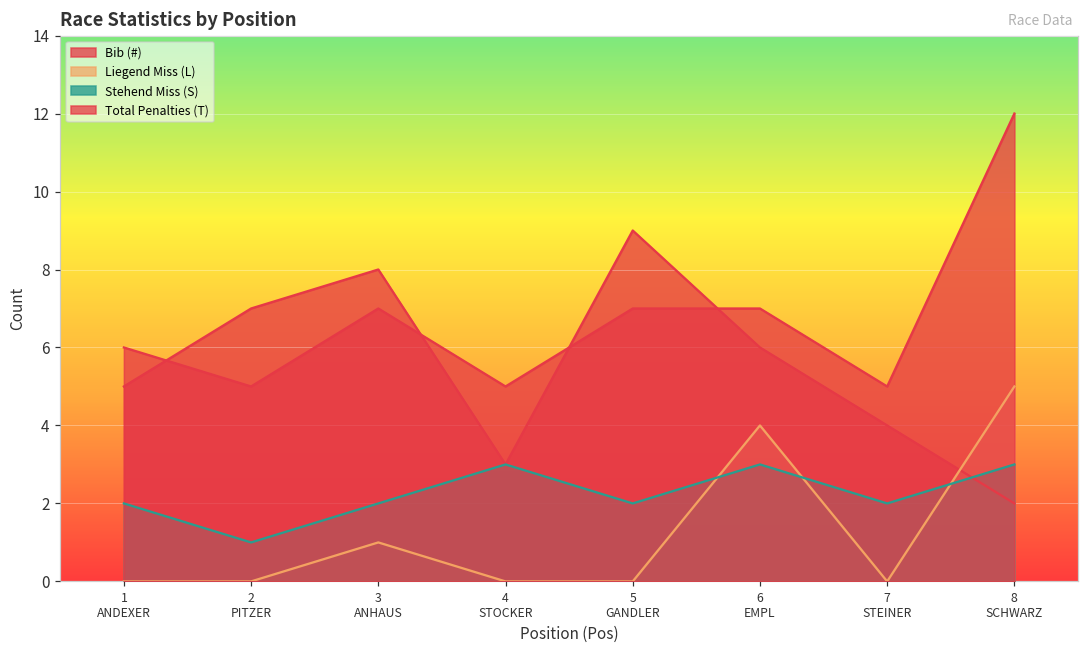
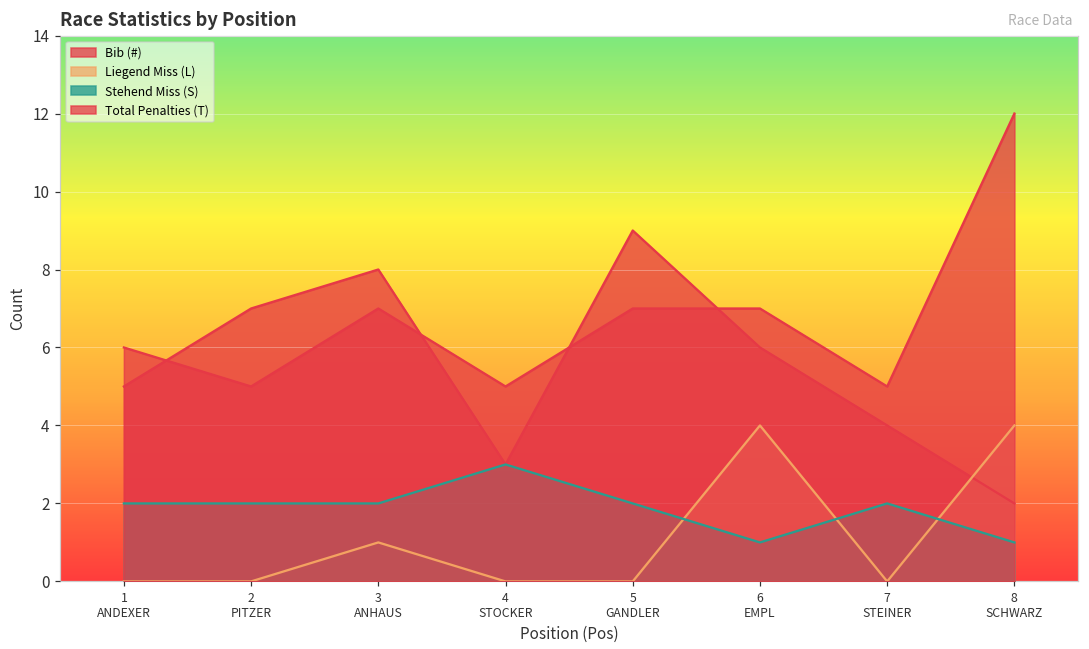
Stehend Miss (S), 2 PITZER: 1 -> 2
Stehend Miss (S), 6 EMPL: 3 -> 1
Liegend Miss (L), 8 SCHWARZ: 5 -> 4
Stehend Miss (S), 8 SCHWARZ: 3 -> 1
